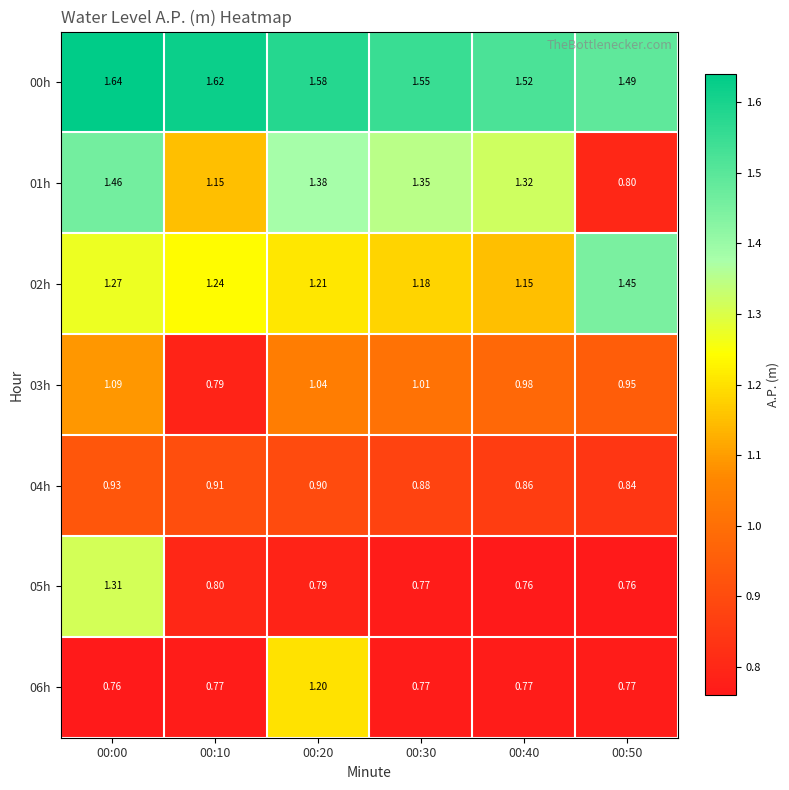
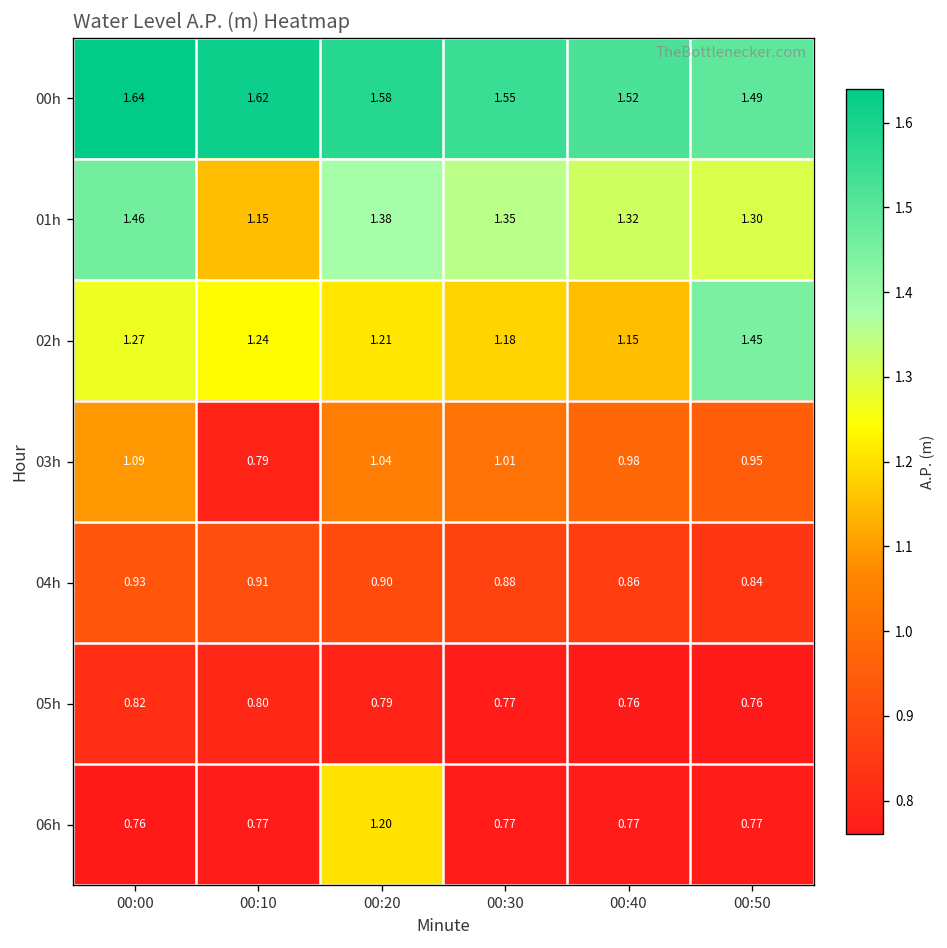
01h, 00:50: 0.80 -> 1.30
05h, 00:00: 1.31 -> 0.82
